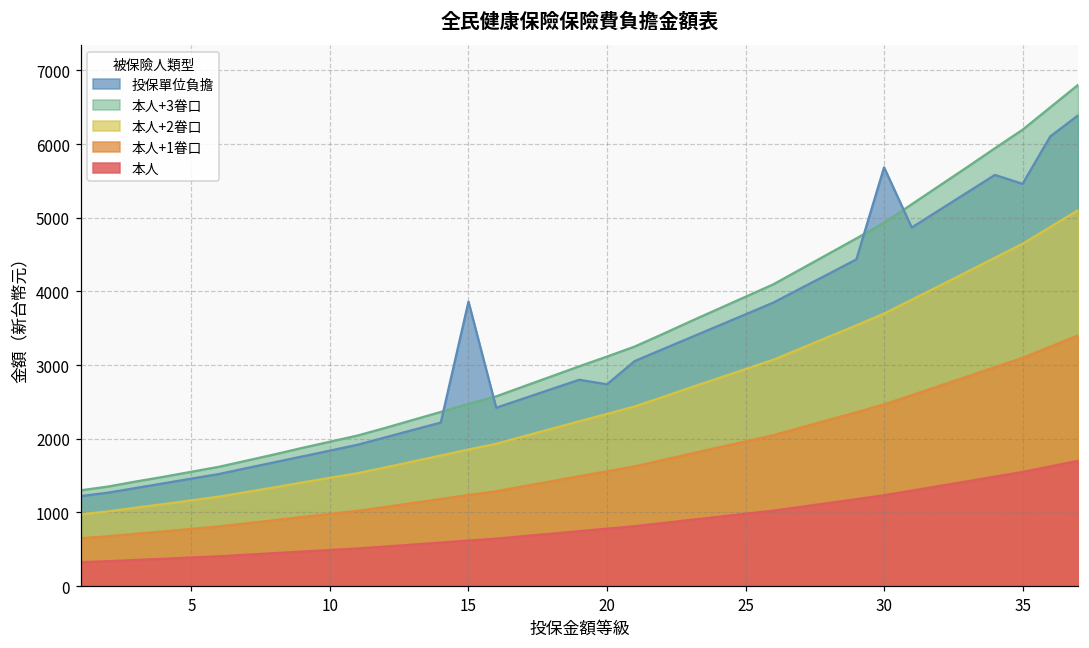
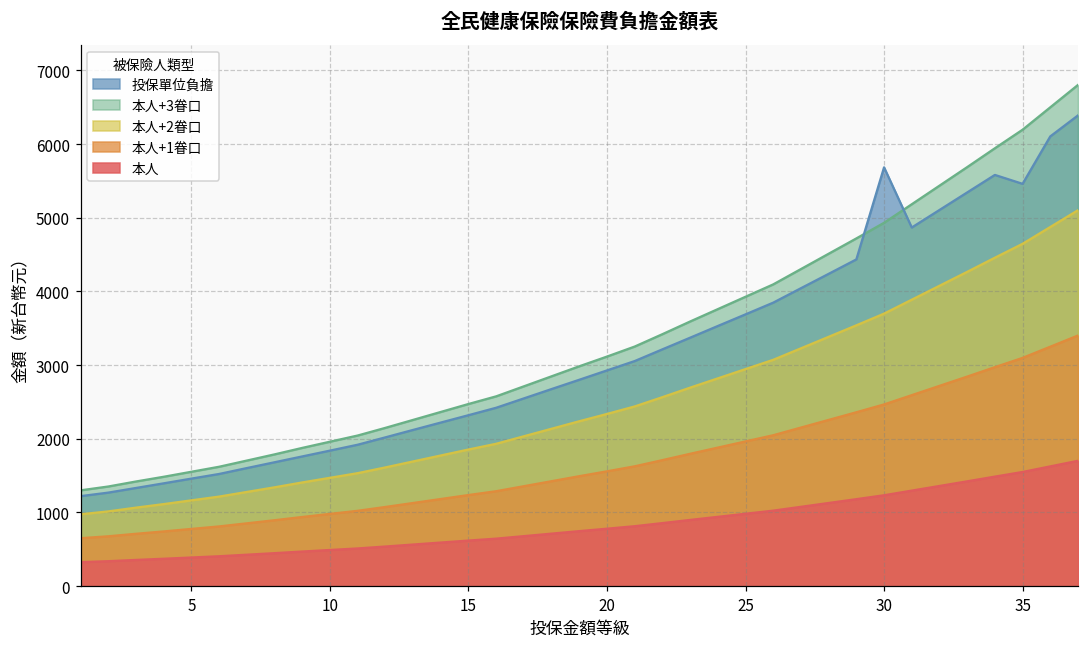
投保單位負擔, 15: 3900 -> 2300
投保單位負擔, 20: 2700 -> 2900
